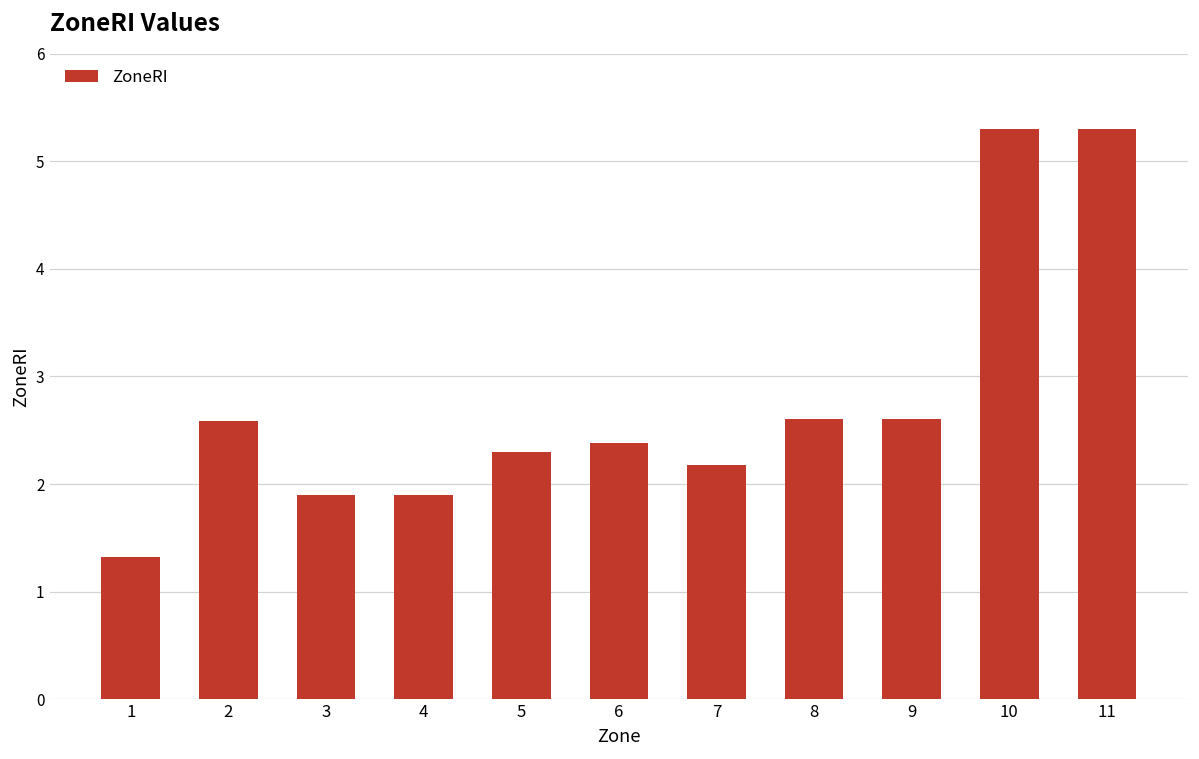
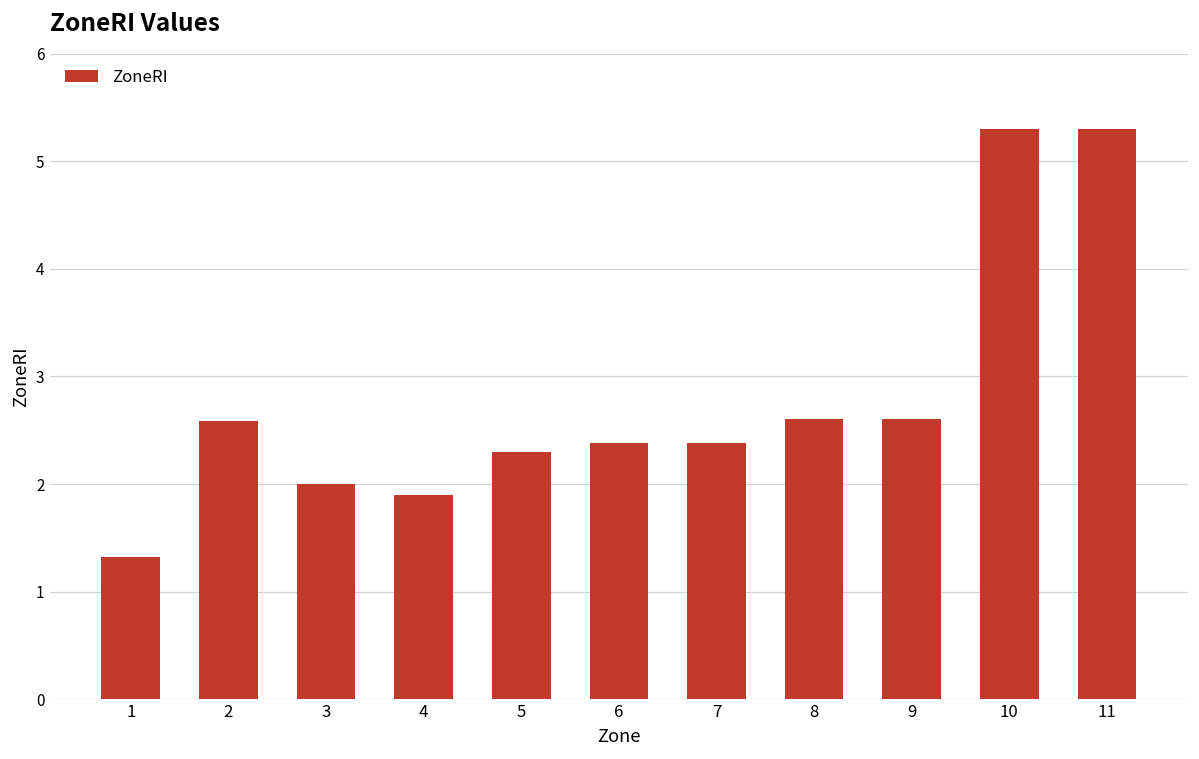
3: 1.9 -> 2.0
7: 2.2 -> 2.4
